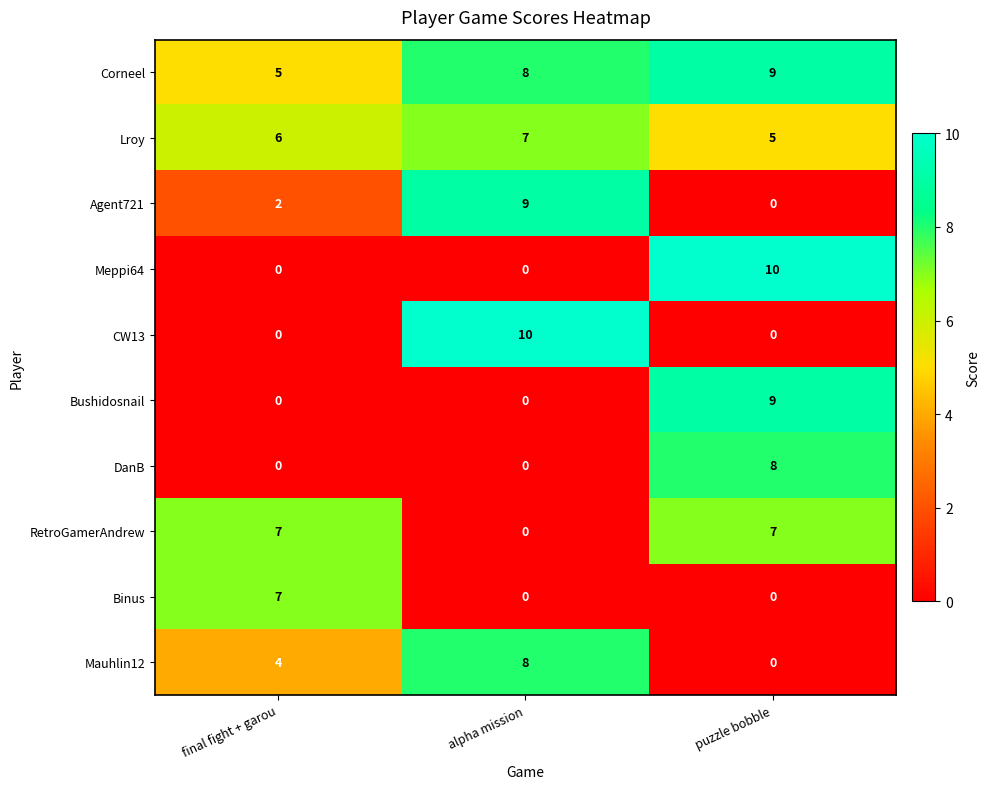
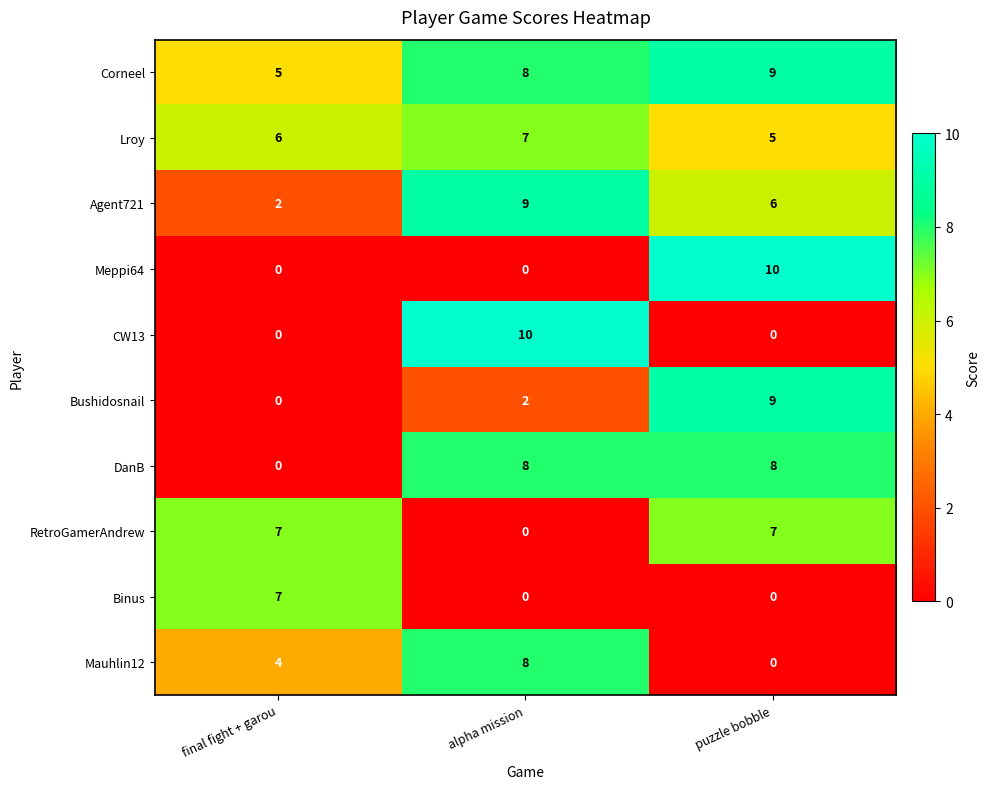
Agent721, puzzle bobble: 0 -> 6
Bushidosnail, alpha mission: 0 -> 2
DanB, alpha mission: 0 -> 8
